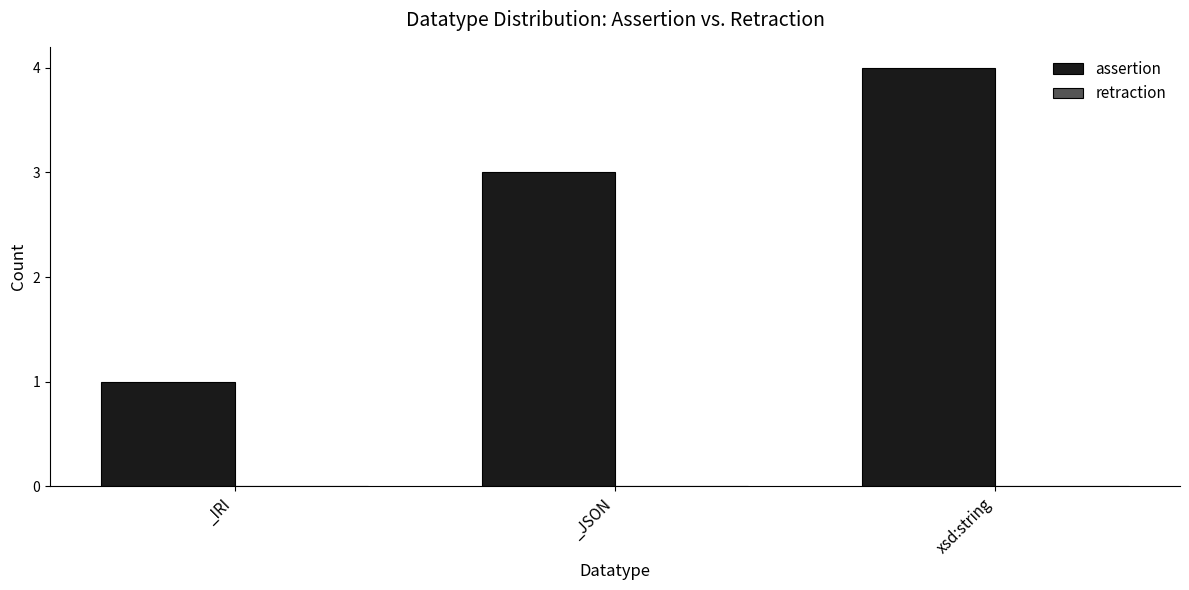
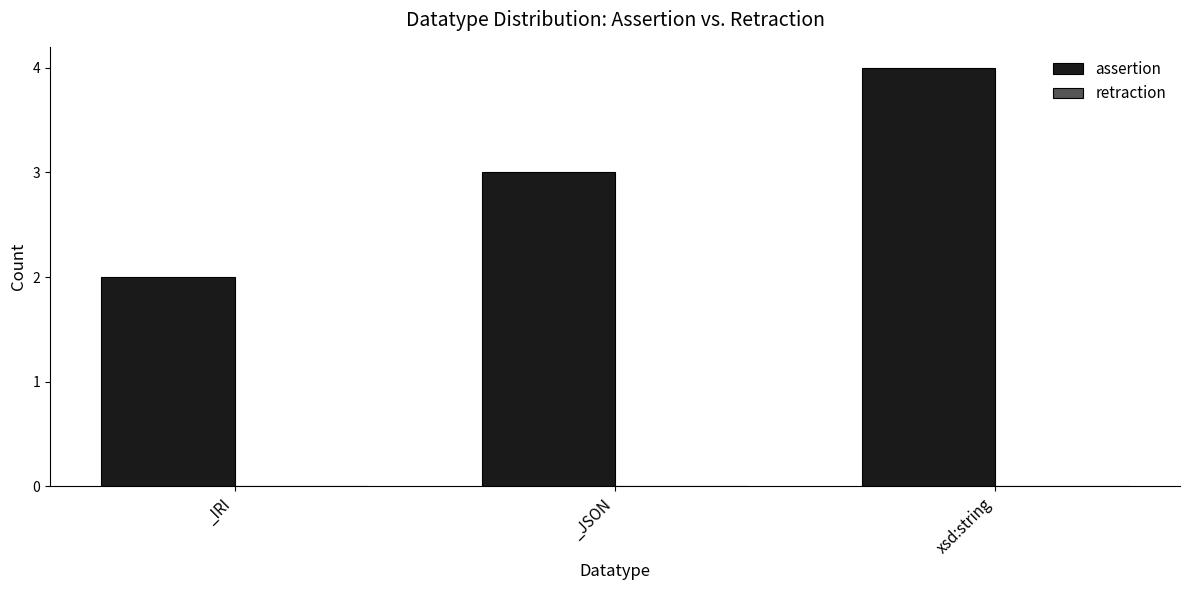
assertion, _IRI: 1 -> 2
